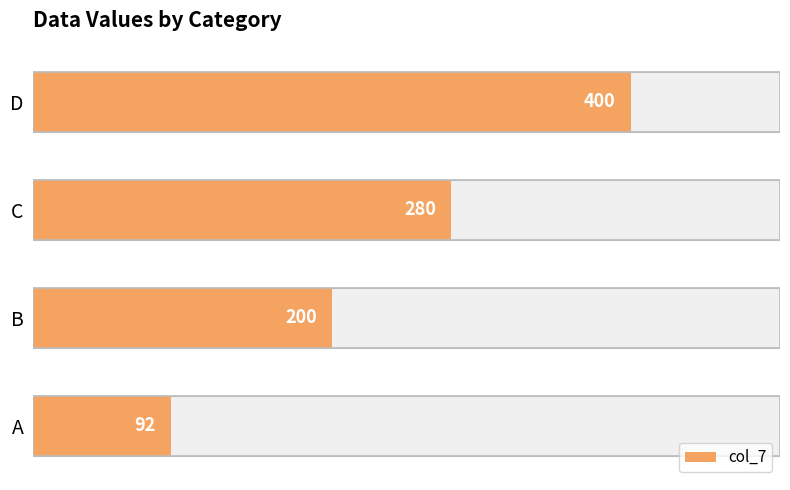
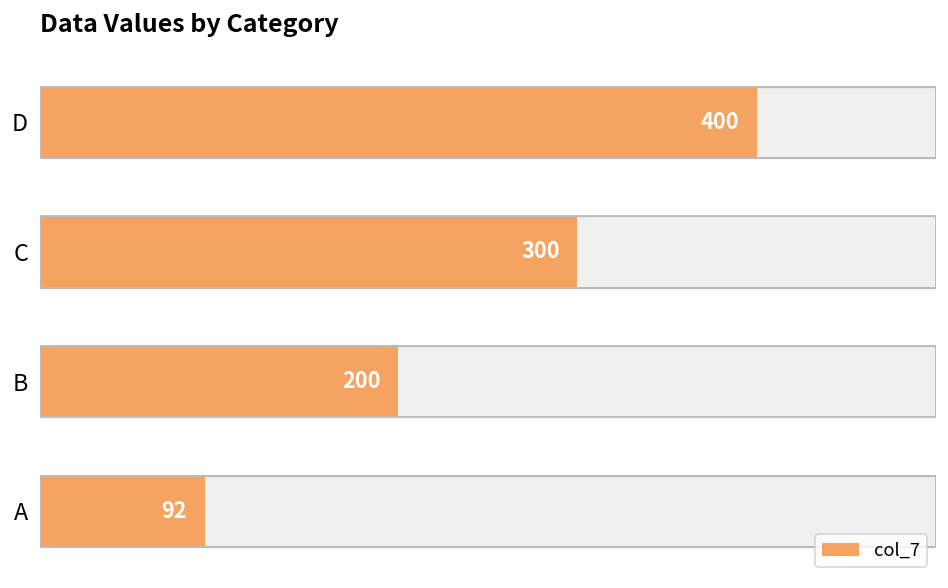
col_7, C: 280 -> 300
